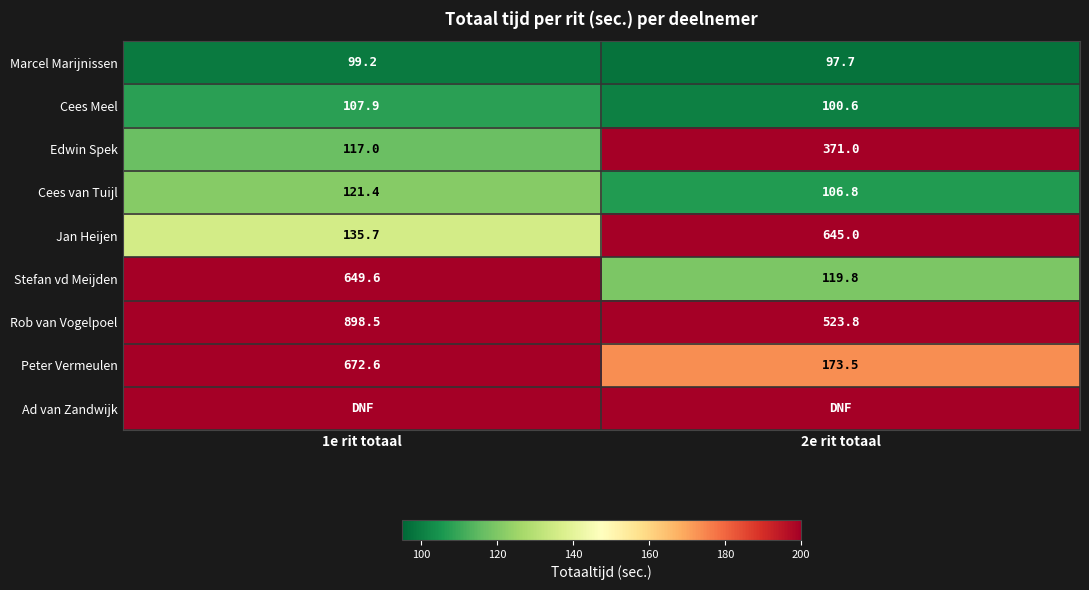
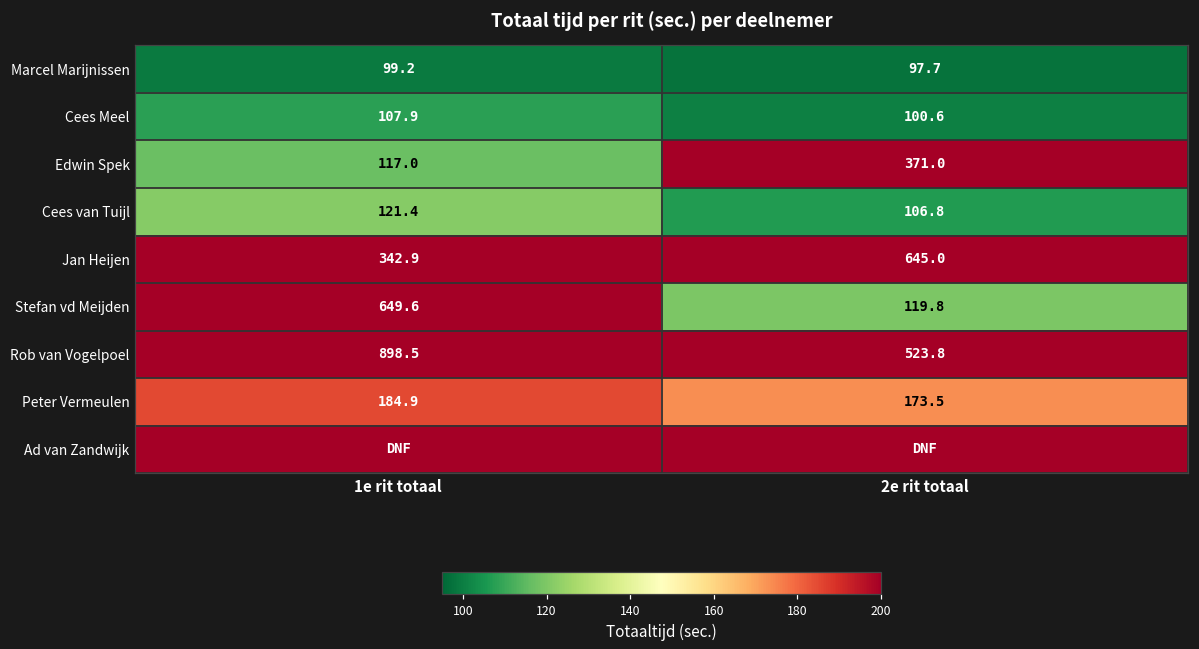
Jan Heijen, 1e rit totaal: 135.7 -> 342.9
Peter Vermeulen, 1e rit totaal: 672.6 -> 184.9
